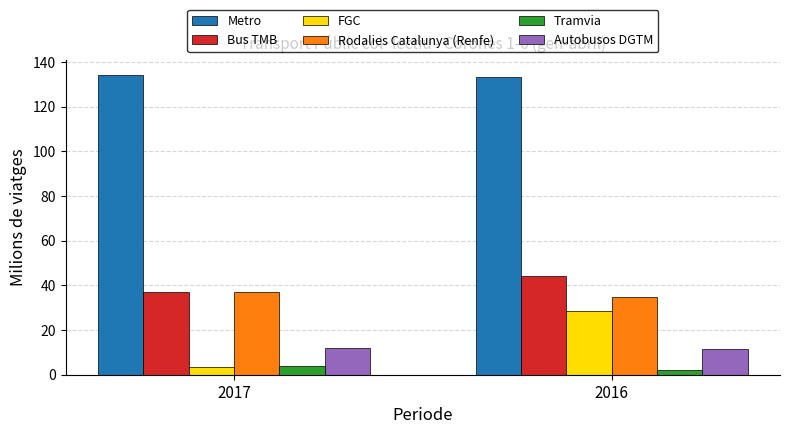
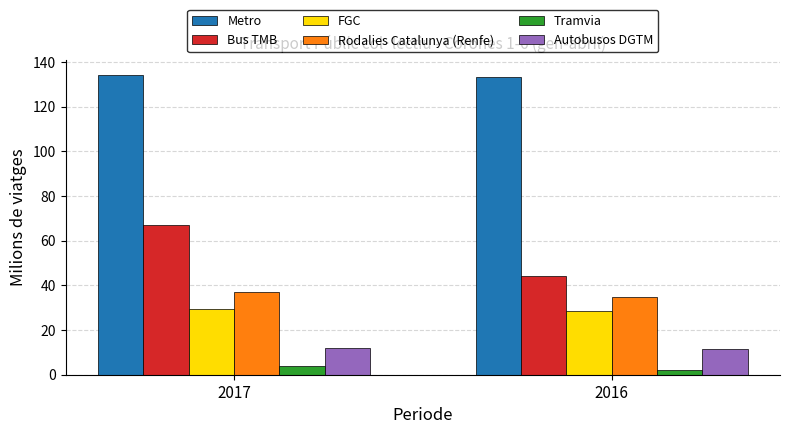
Bus TMB, 2017: 37 -> 67
FGC, 2017: 4 -> 29
